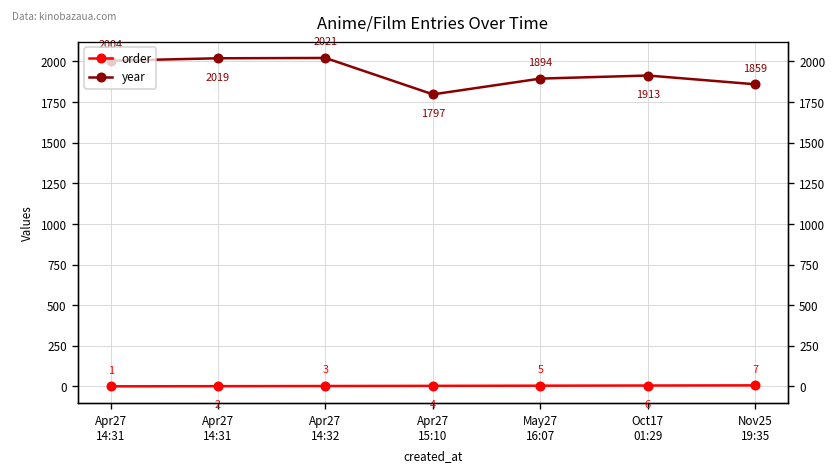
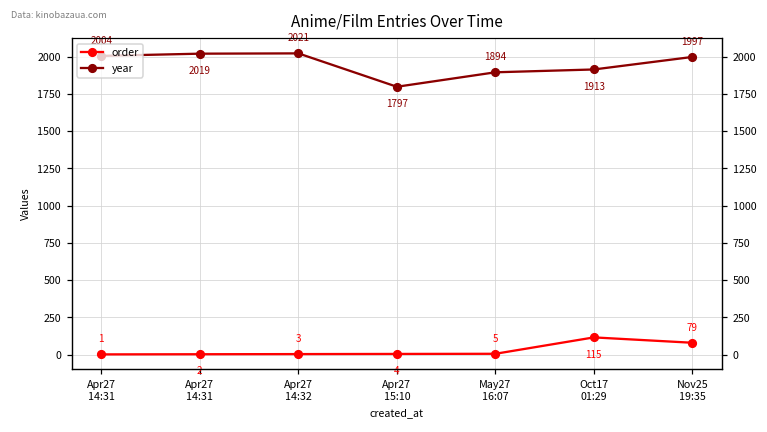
order, Oct17 01:29: 6 -> 115
order, Nov25 19:35: 7 -> 79
year, Nov25 19:35: 1859 -> 1997
